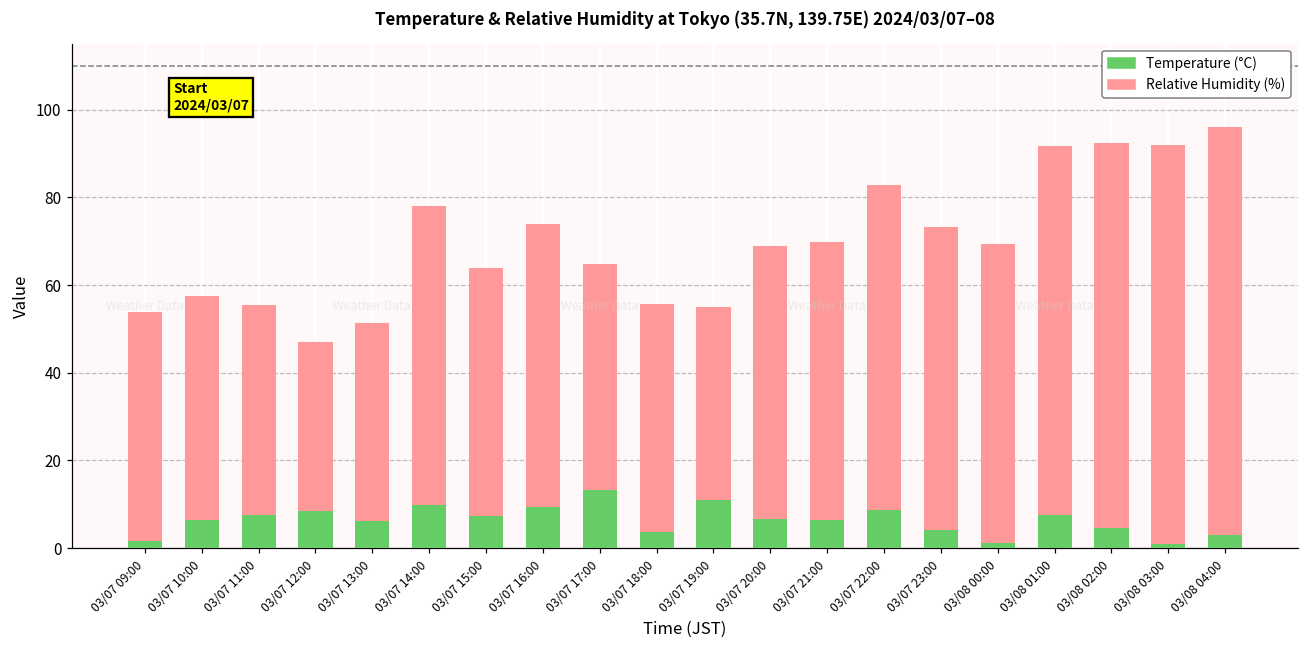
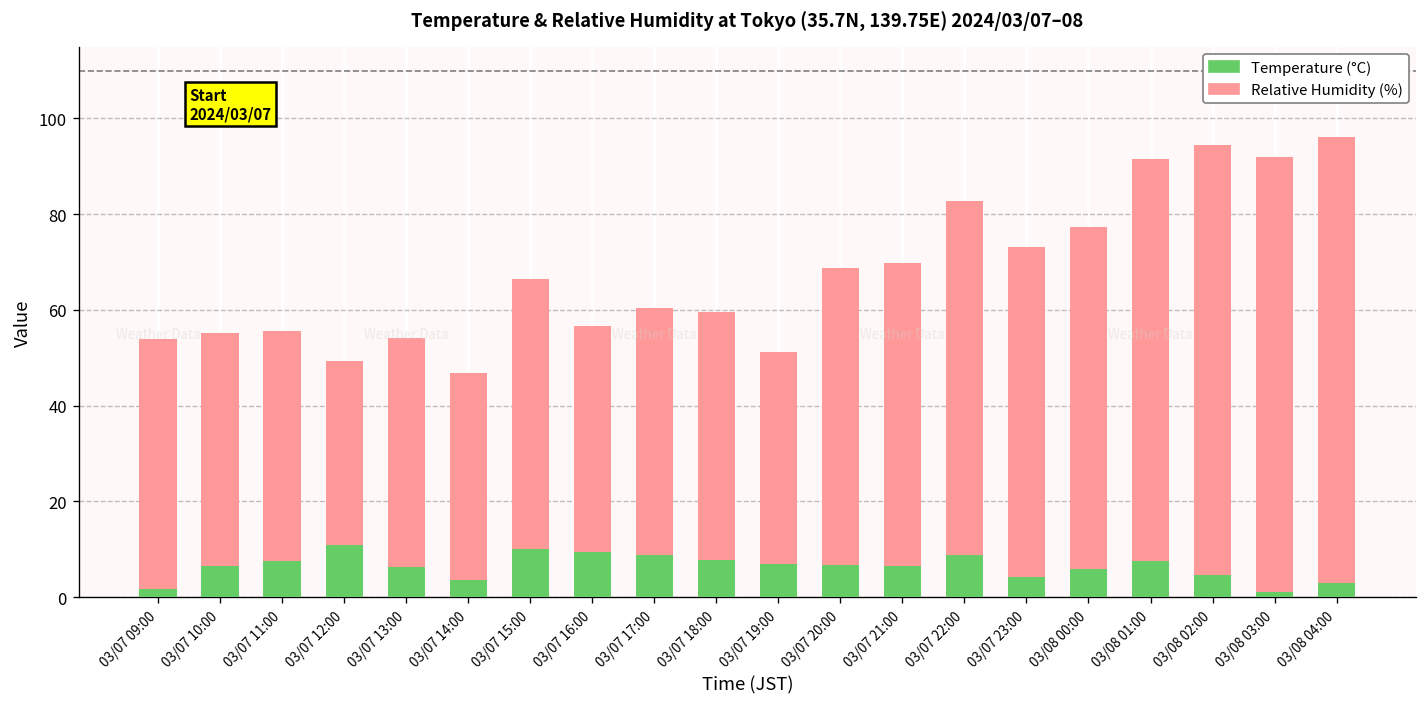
Relative Humidity (%), 03/07 10:00: 51 -> 49
Temperature (°C), 03/07 12:00: 8 -> 11
Relative Humidity (%), 03/07 13:00: 45 -> 48
Temperature (°C), 03/07 14:00: 10 -> 4
Relative Humidity (%), 03/07 14:00: 68 -> 43
Temperature (°C), 03/07 15:00: 7 -> 10
Relative Humidity (%), 03/07 16:00: 64 -> 47
Temperature (°C), 03/07 17:00: 13 -> 9
Temperature (°C), 03/07 18:00: 4 -> 8
Temperature (°C), 03/07 19:00: 11 -> 7
Temperature (°C), 03/08 00:00: 1 -> 6
Relative Humidity (%), 03/08 00:00: 68 -> 71
Relative Humidity (%), 03/08 02:00: 88 -> 90
